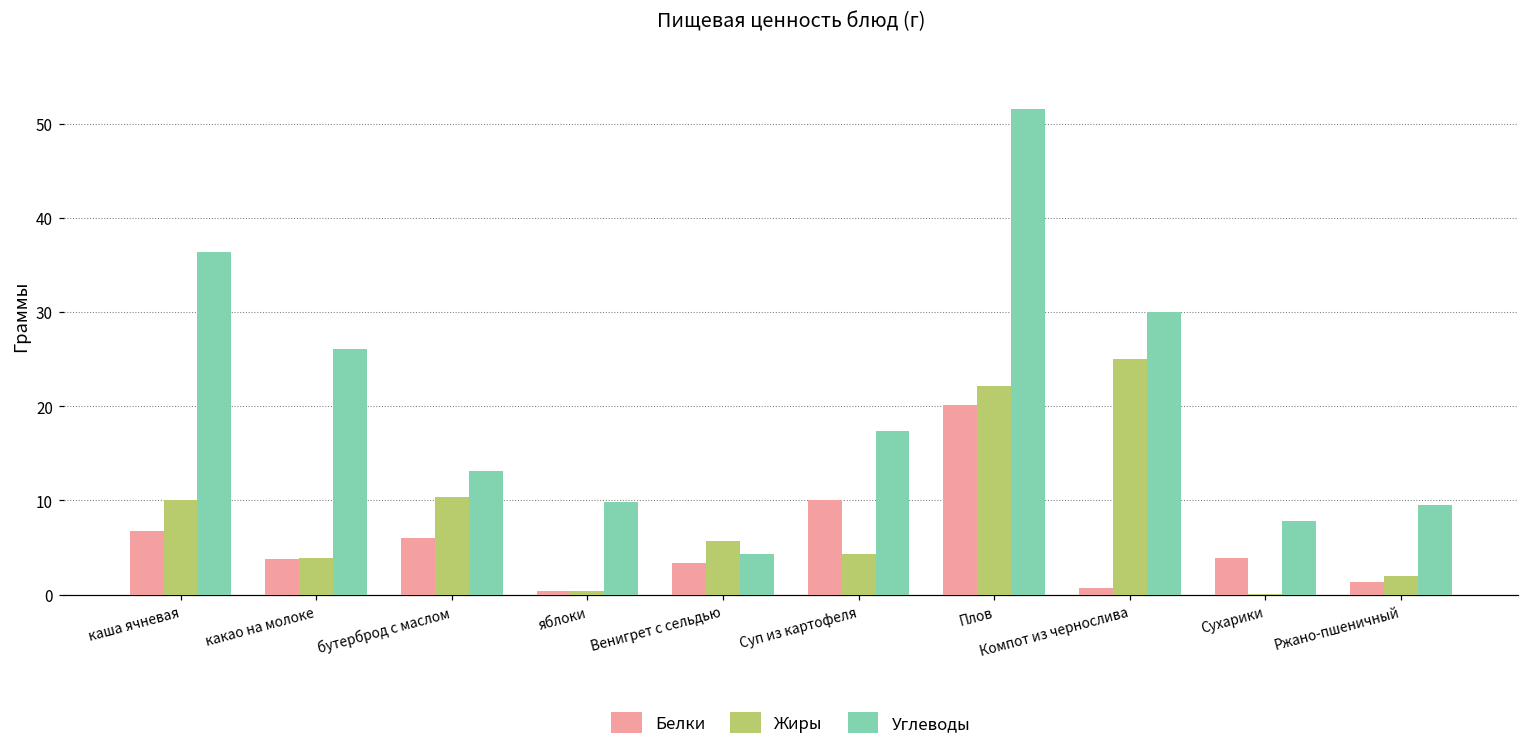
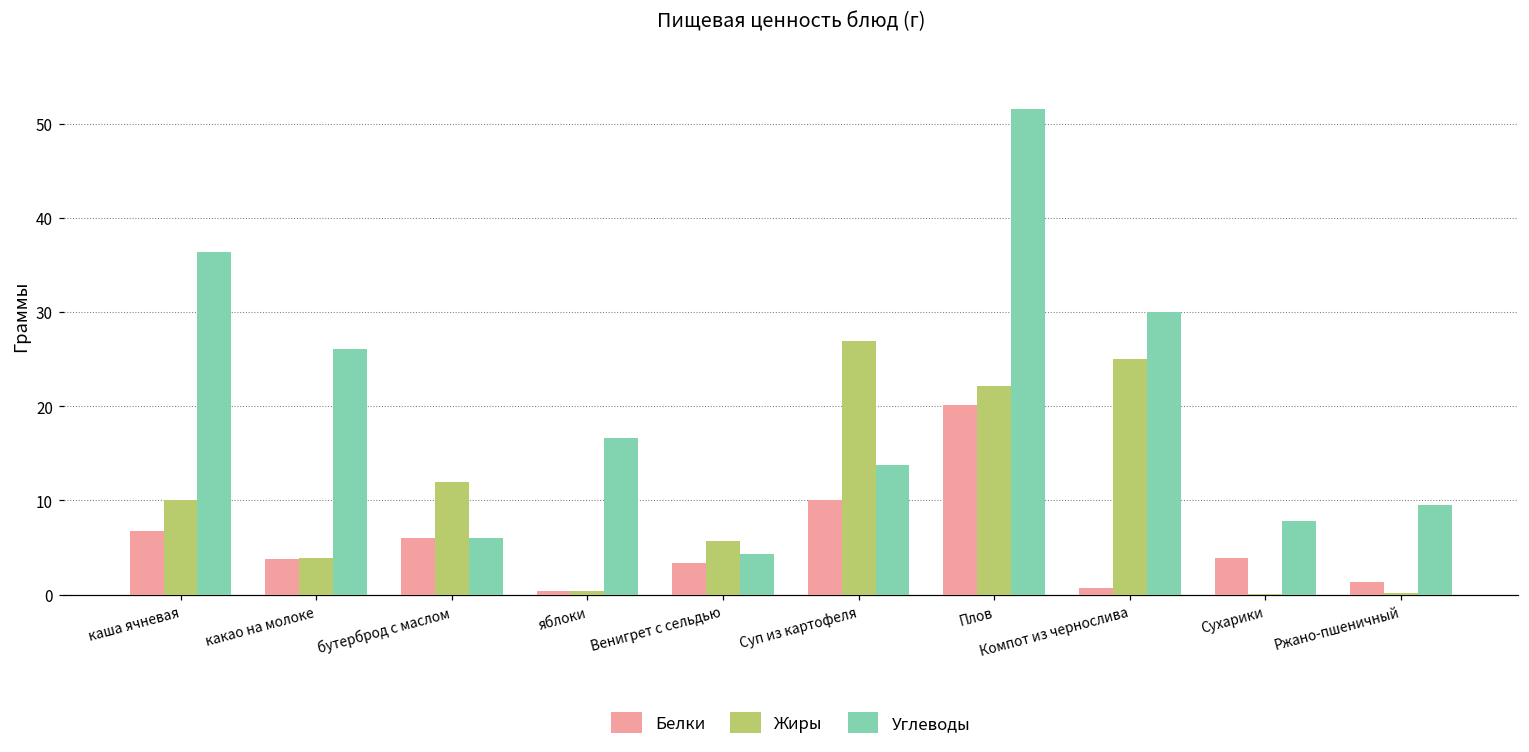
Жиры, бутерброд с маслом: 10 -> 12
Углеводы, бутерброд с маслом: 13 -> 6
Углеводы, яблоки: 10 -> 17
Жиры, Суп из картофеля: 4 -> 27
Углеводы, Суп из картофеля: 17 -> 14
Жиры, Ржано-пшеничный: 2 -> 0
